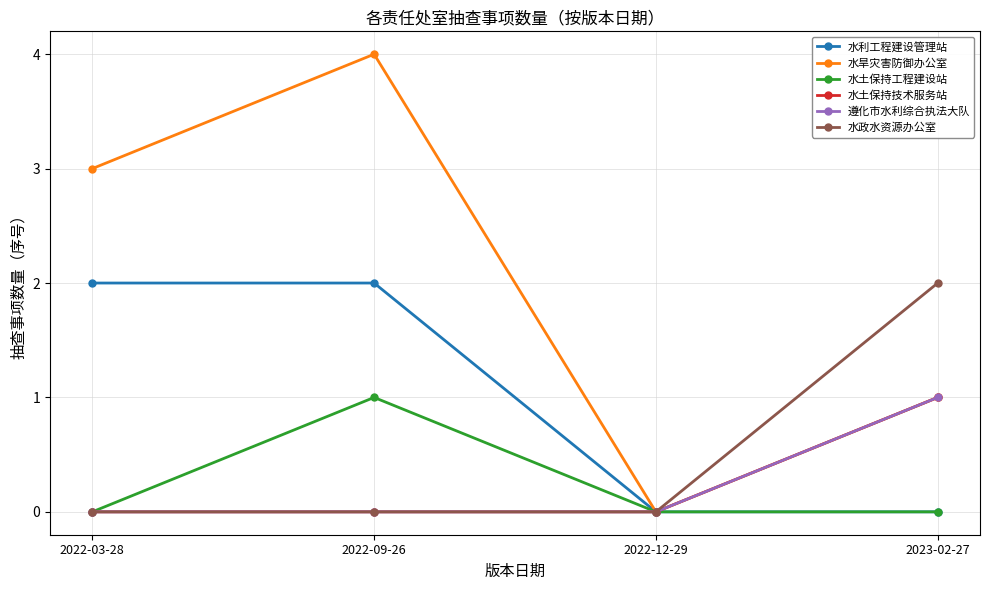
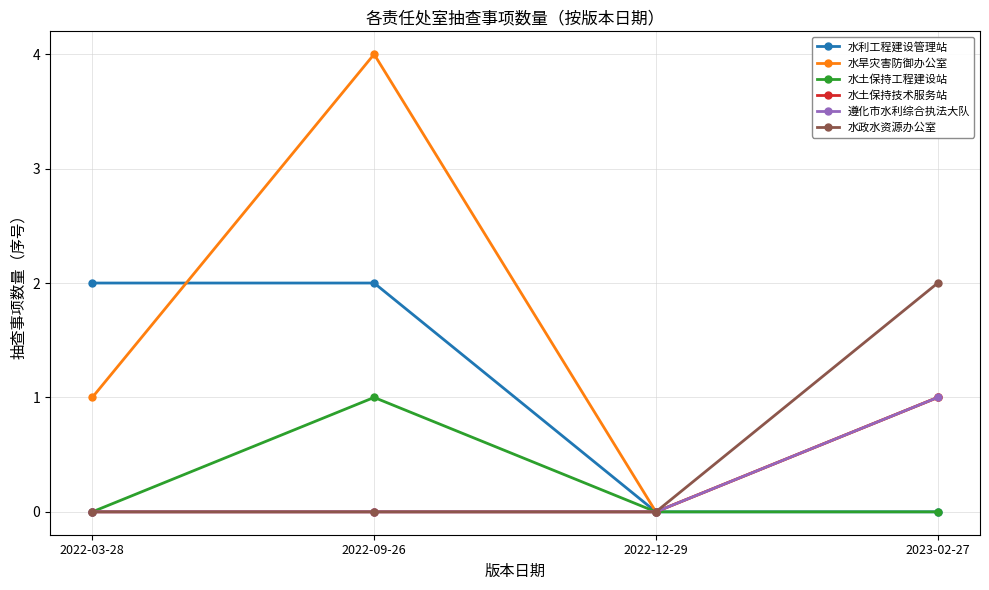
水旱灾害防御办公室, 2022-03-28: 3 -> 1
